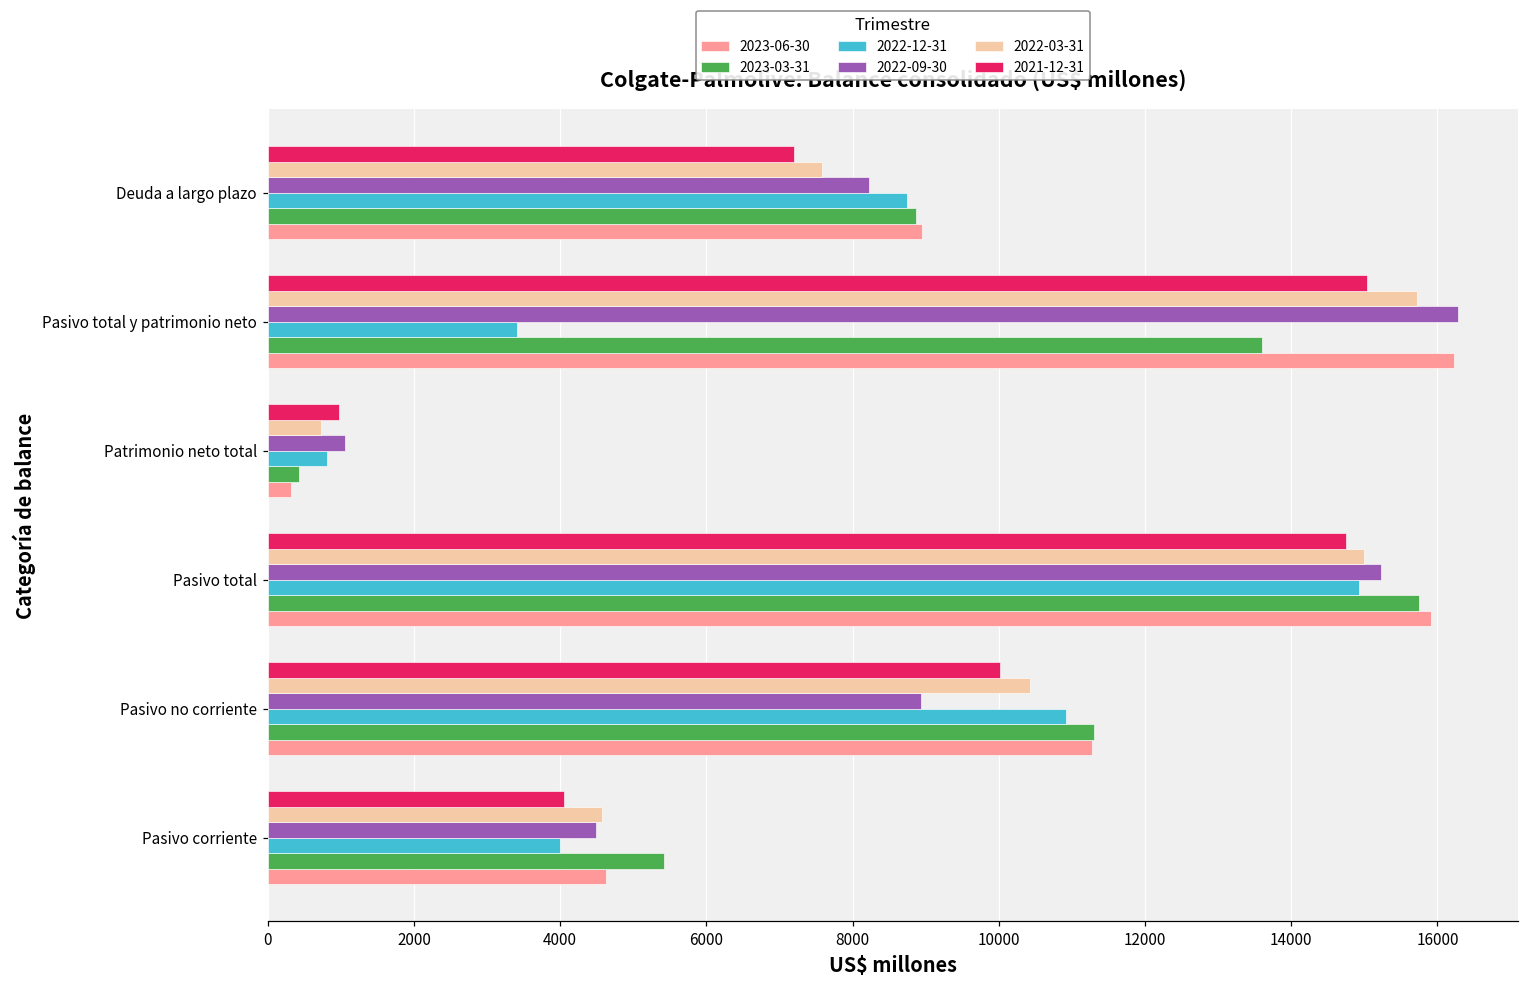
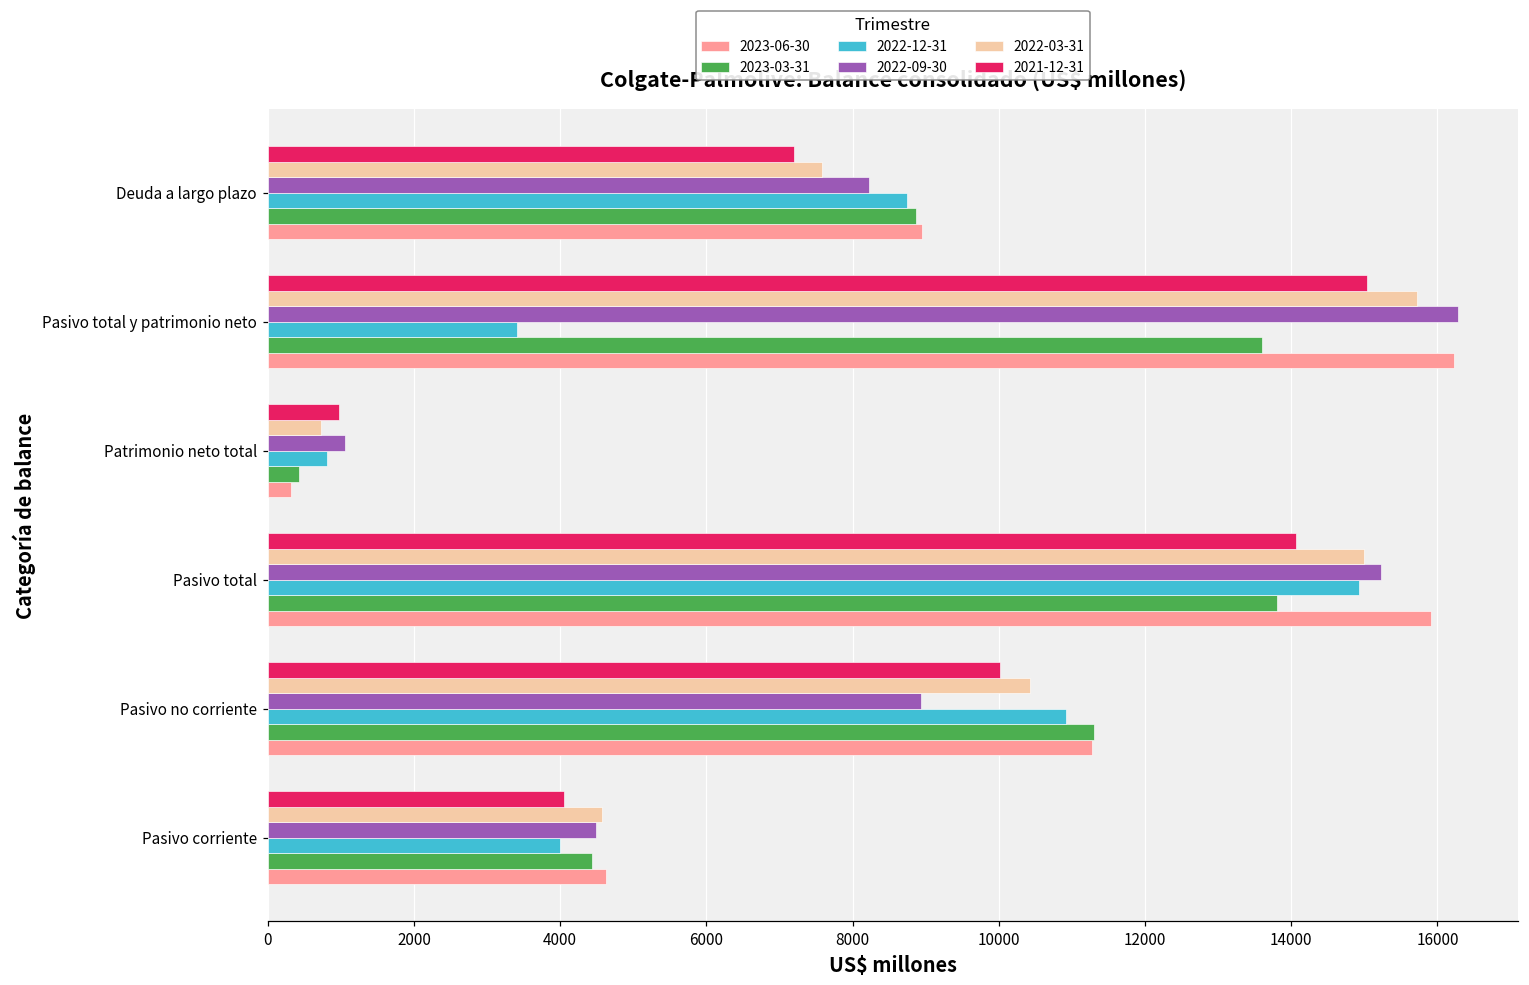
2021-12-31, Pasivo total: 14700 -> 14100
2023-03-31, Pasivo total: 15700 -> 13800
2023-03-31, Pasivo corriente: 5400 -> 4400
